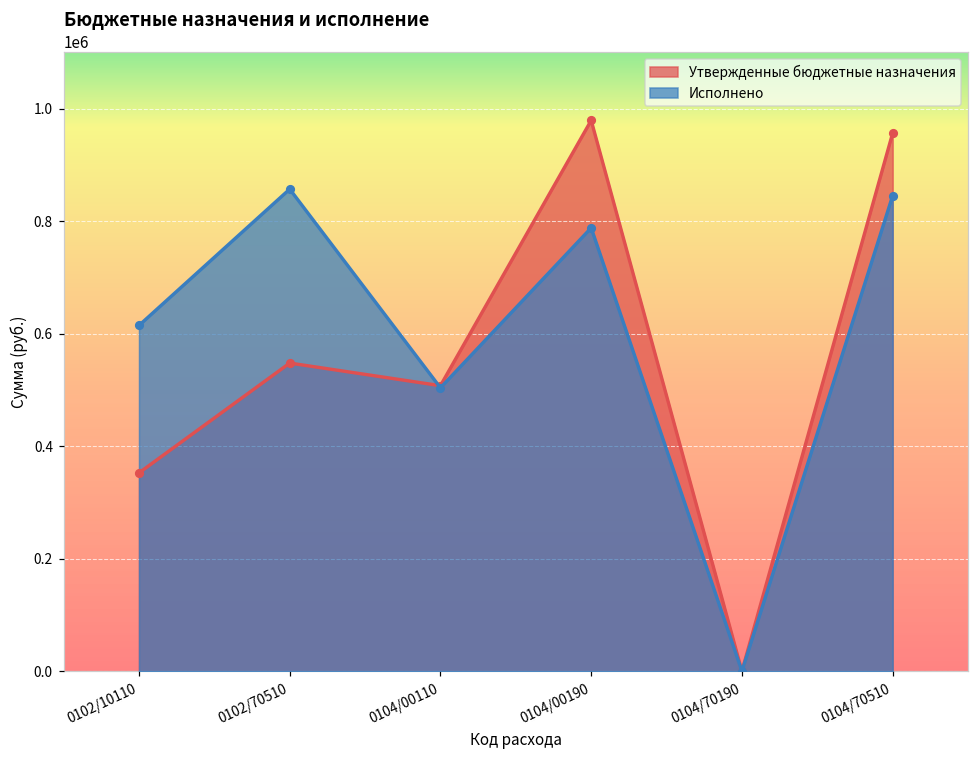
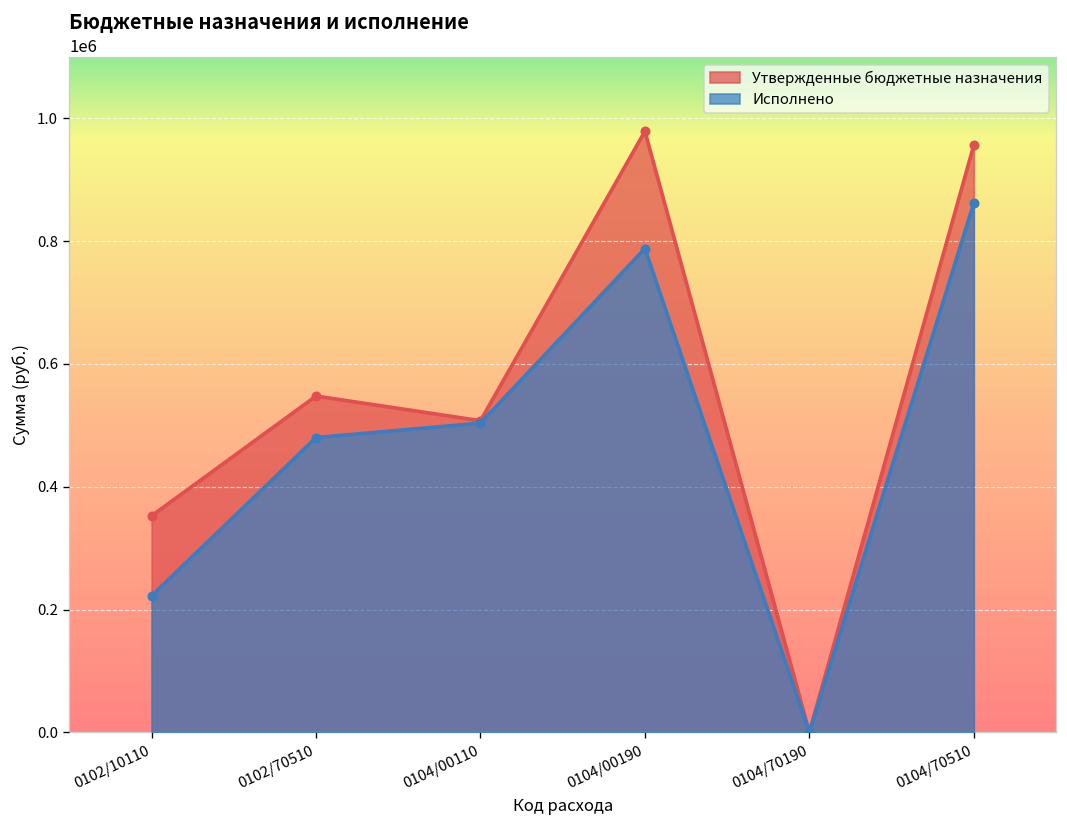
Исполнено, 0102/10110: 610000 -> 220000
Исполнено, 0102/70510: 860000 -> 480000
Исполнено, 0104/70510: 840000 -> 860000
